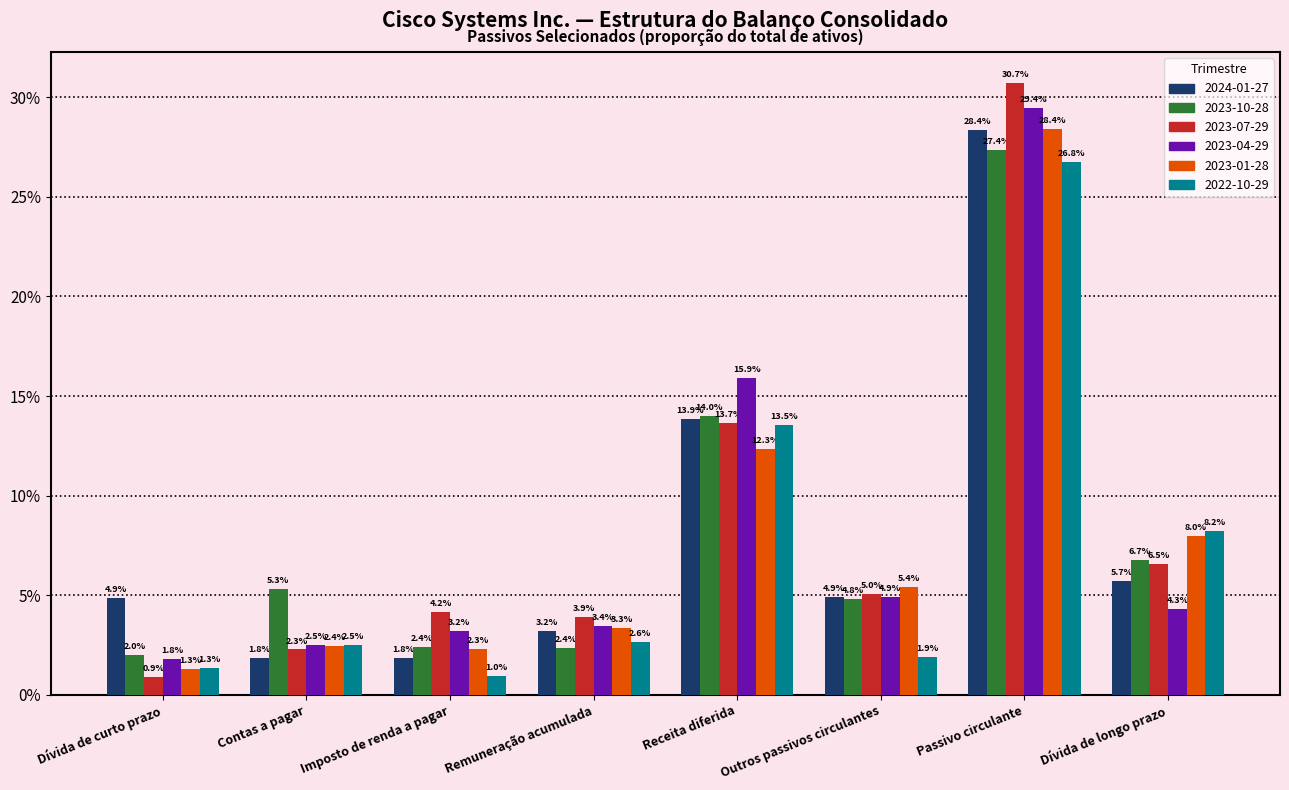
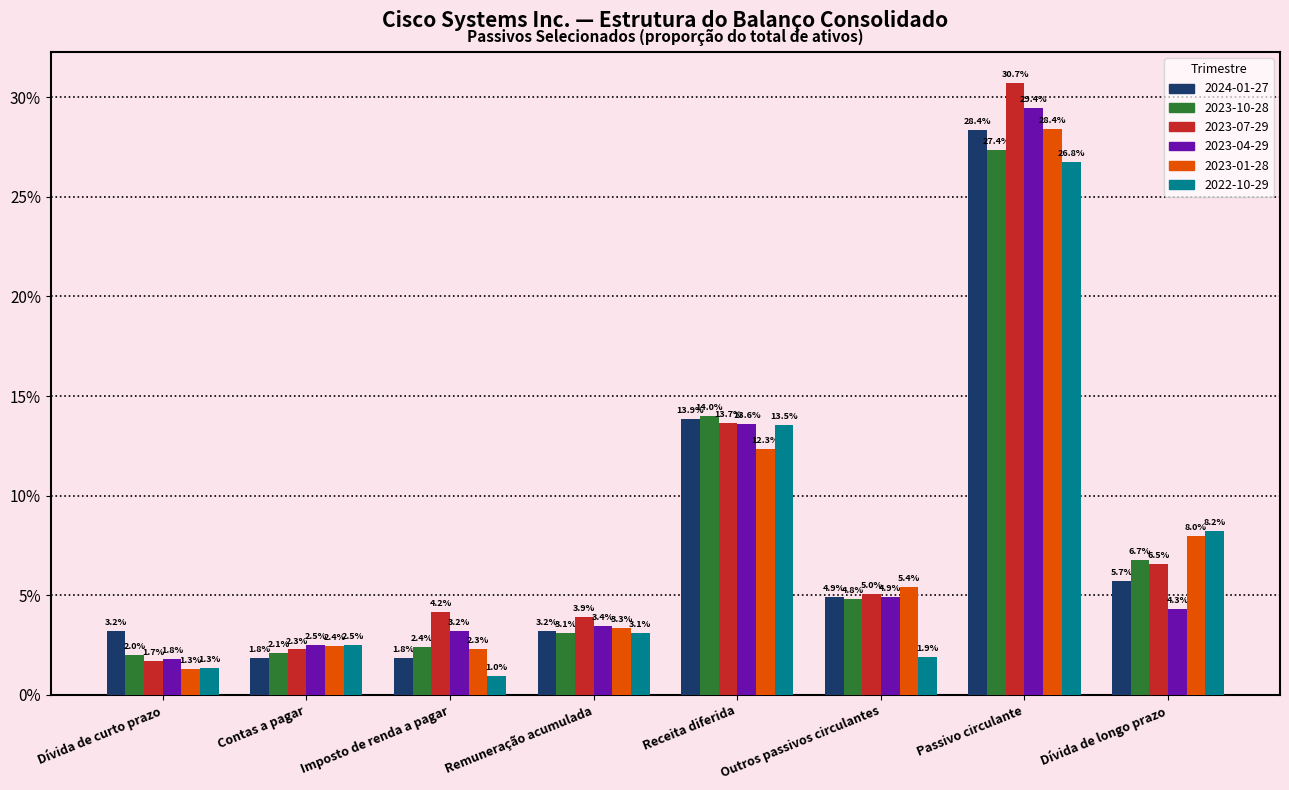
2024-01-27, Dívida de curto prazo: 4.9% -> 3.2%
2023-07-29, Dívida de curto prazo: 0.9% -> 1.7%
2023-10-28, Contas a pagar: 5.3% -> 2.1%
2023-10-28, Remuneração acumulada: 2.4% -> 3.1%
2022-10-29, Remuneração acumulada: 2.6% -> 3.1%
2023-04-29, Receita diferida: 15.9% -> 13.6%
